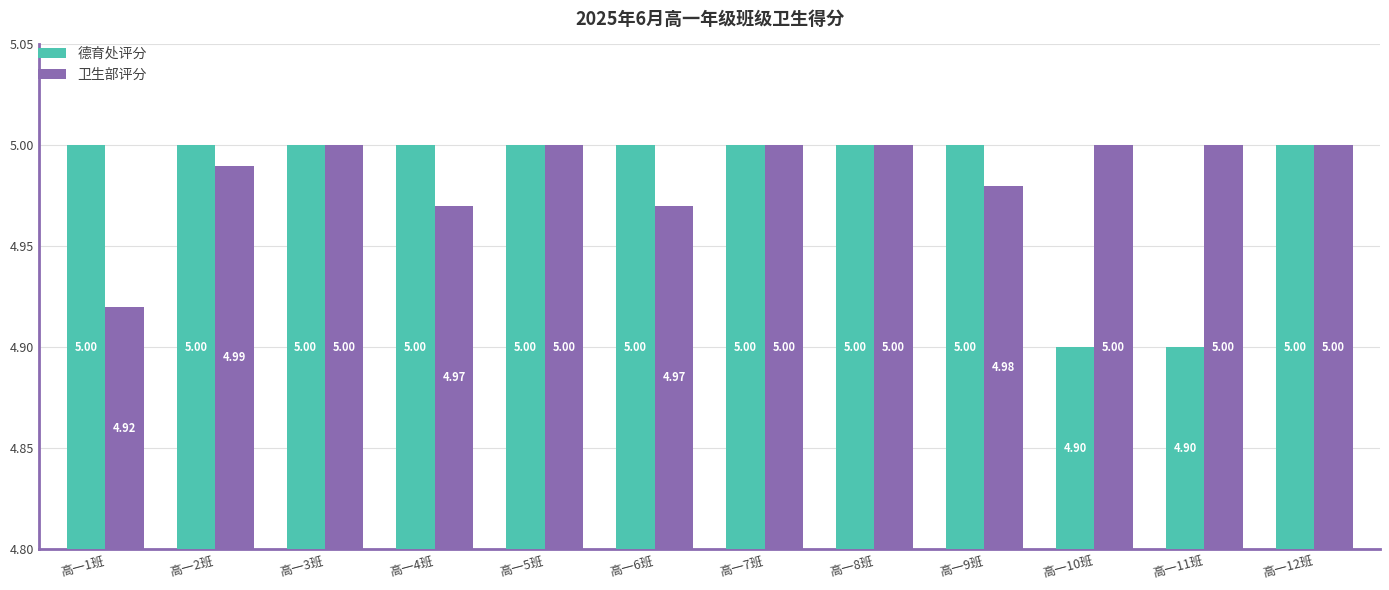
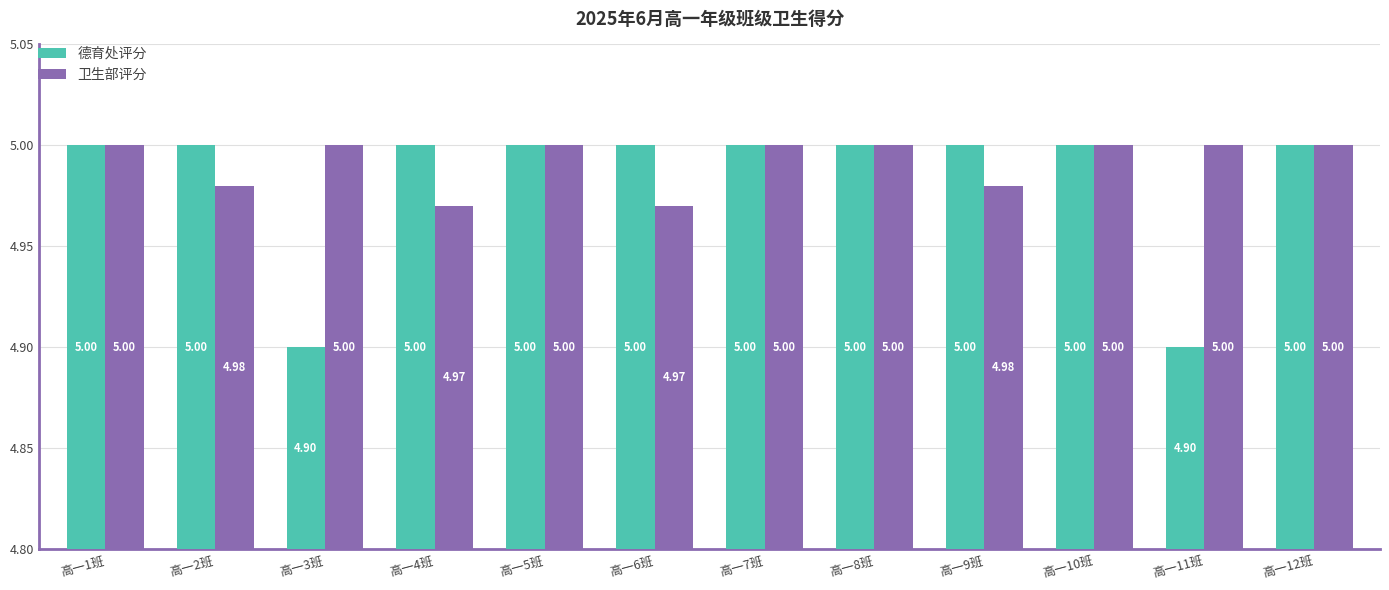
卫生部评分, 高一1班: 4.92 -> 5.00
卫生部评分, 高一2班: 4.99 -> 4.98
德育处评分, 高一3班: 5.00 -> 4.90
德育处评分, 高一10班: 4.90 -> 5.00
